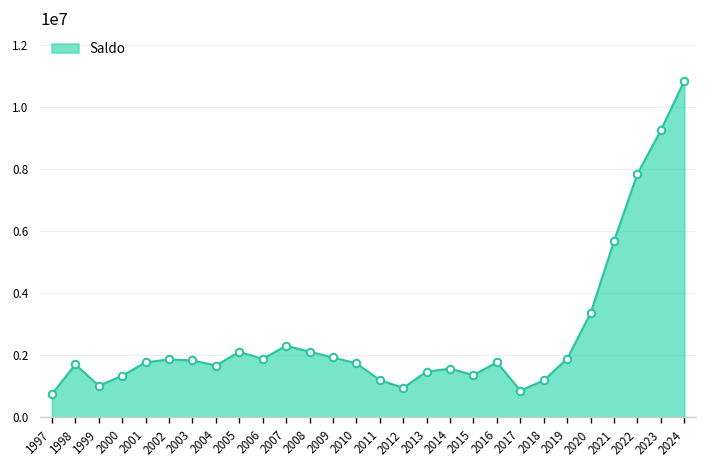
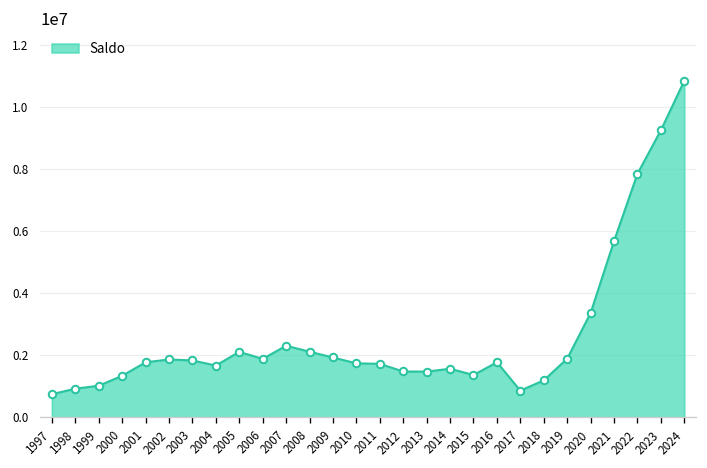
1998: 1700000 -> 900000
2011: 1200000 -> 1700000
2012: 1000000 -> 1500000
